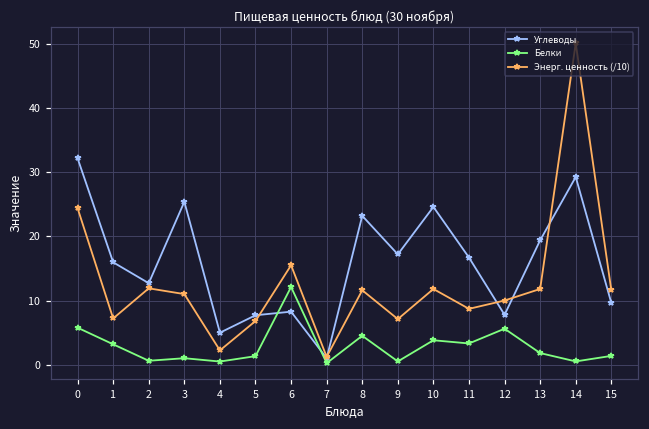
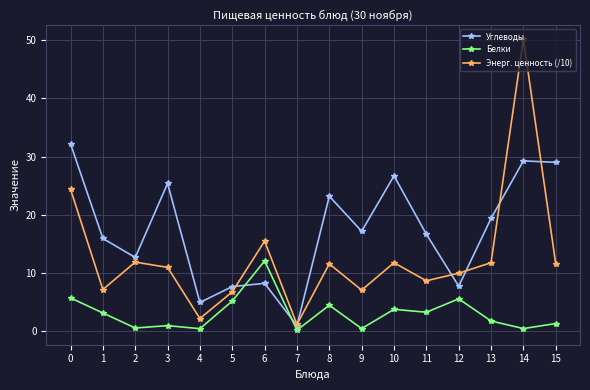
Белки, 5: 1 -> 5
Углеводы, 10: 25 -> 27
Углеводы, 15: 10 -> 29
